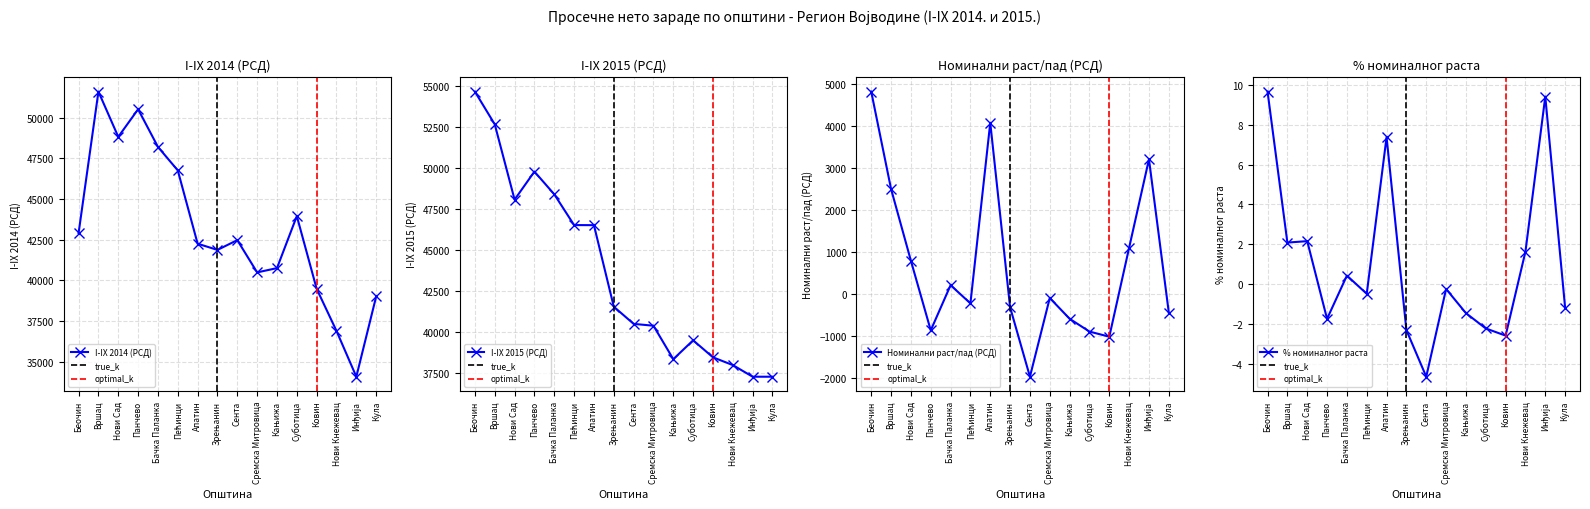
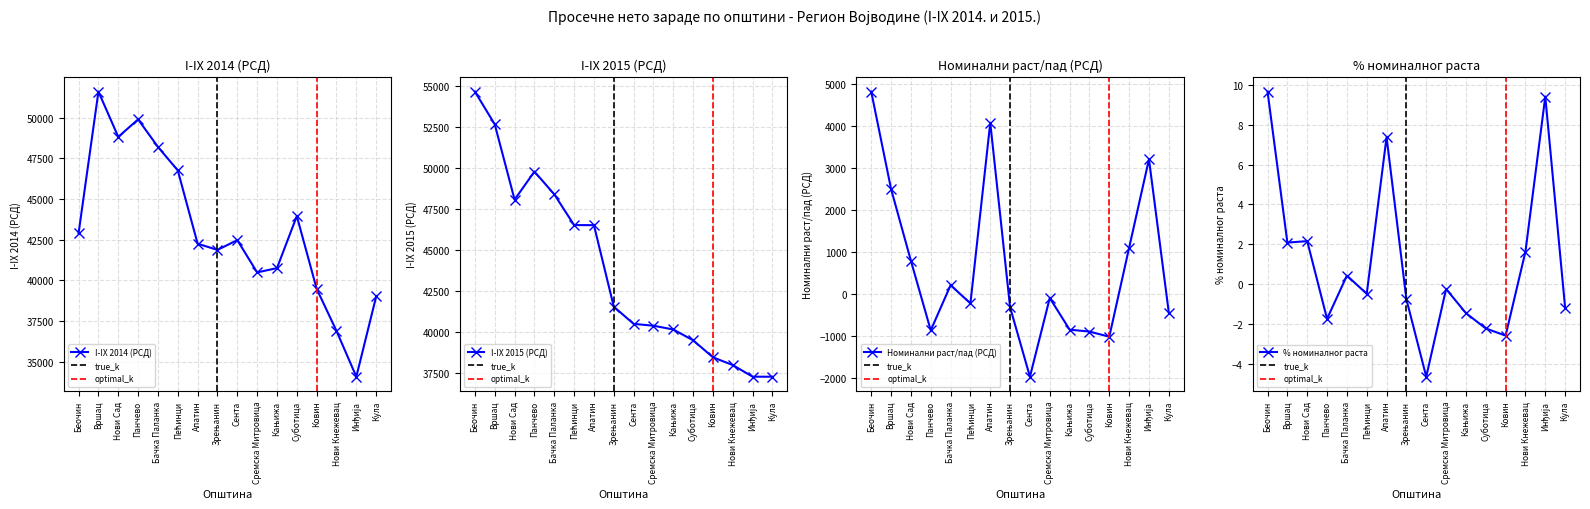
I-IX 2014 (РСД), Панчево: 50500 -> 49900
I-IX 2015 (РСД), Кањижа: 38300 -> 40200
Номинални раст/пад (РСД), Кањижа: -600 -> -800
% номиналног раста, Зрењанин: -2.3 -> -0.8
